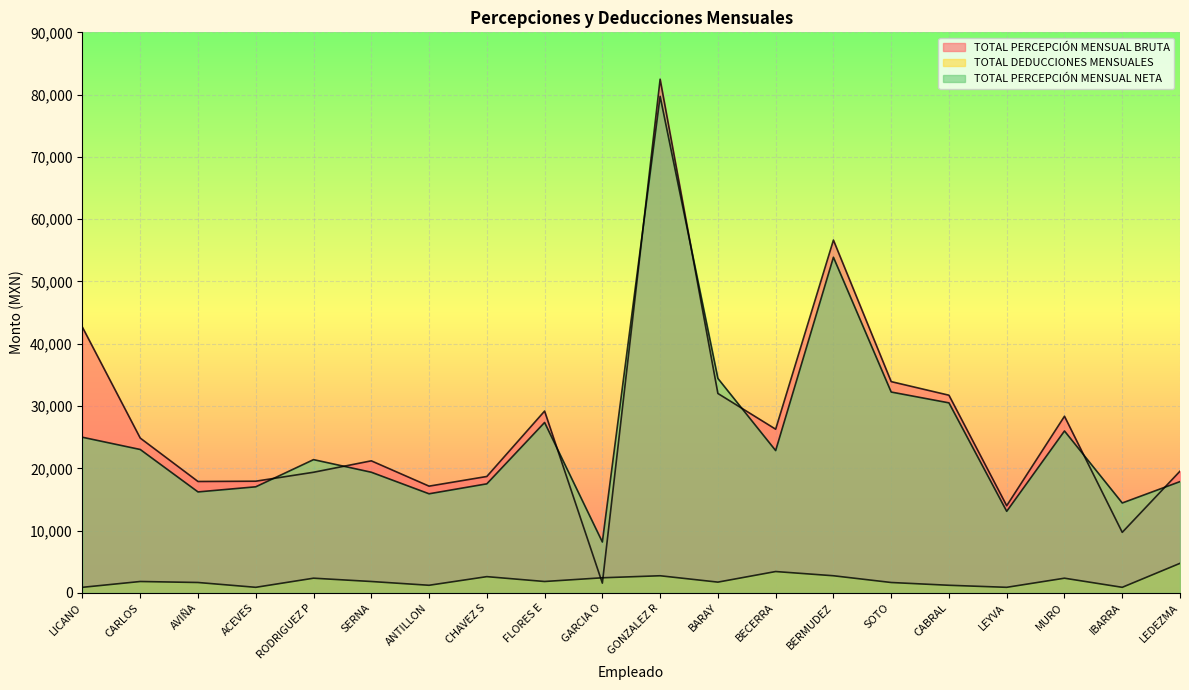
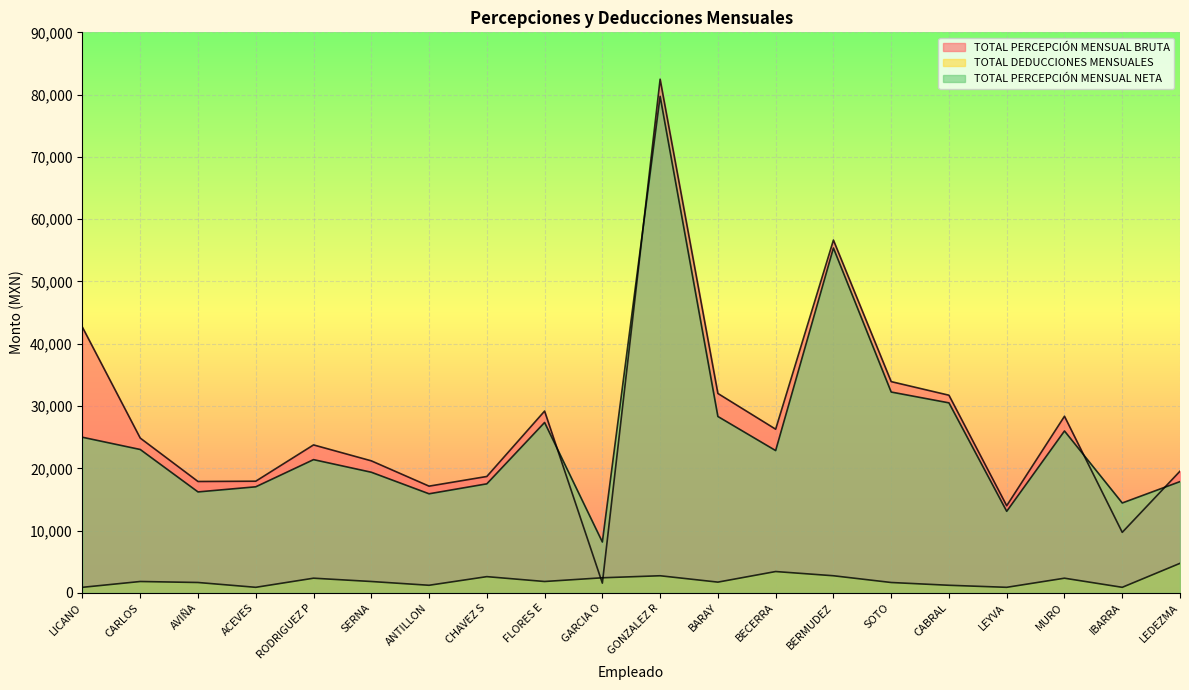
TOTAL PERCEPCIÓN MENSUAL BRUTA, RODRIGUEZ P: 19,000 -> 24,000
TOTAL PERCEPCIÓN MENSUAL NETA, BARAY: 34,000 -> 28,000
TOTAL PERCEPCIÓN MENSUAL NETA, BERMUDEZ: 54,000 -> 55,000
